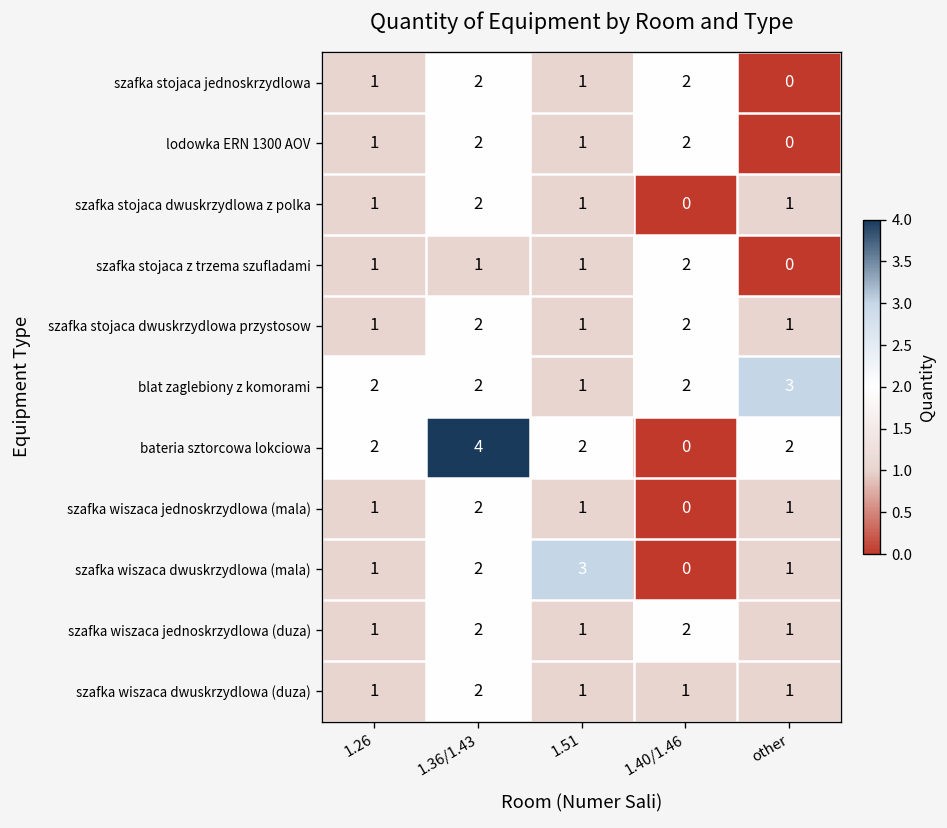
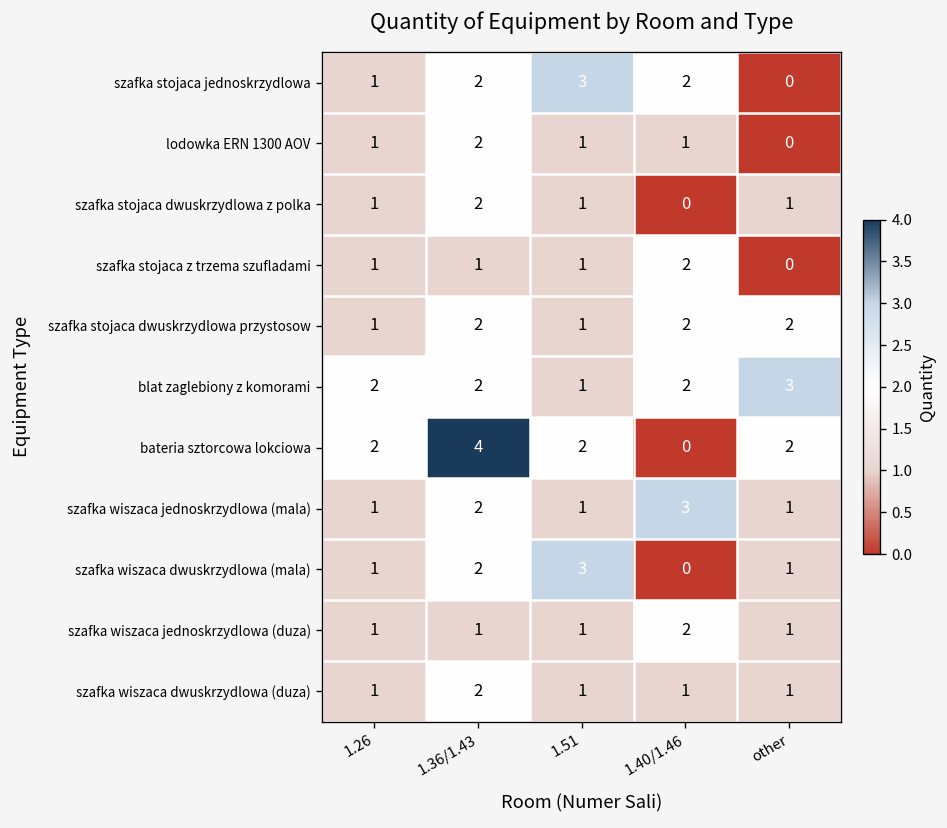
szafka stojaca jednoskrzydlowa, 1.51: 1 -> 3
lodowka ERN 1300 AOV, 1.40/1.46: 2 -> 1
szafka stojaca dwuskrzydlowa przystosow, other: 1 -> 2
szafka wiszaca jednoskrzydlowa (mala), 1.40/1.46: 0 -> 3
szafka wiszaca jednoskrzydlowa (duza), 1.36/1.43: 2 -> 1
